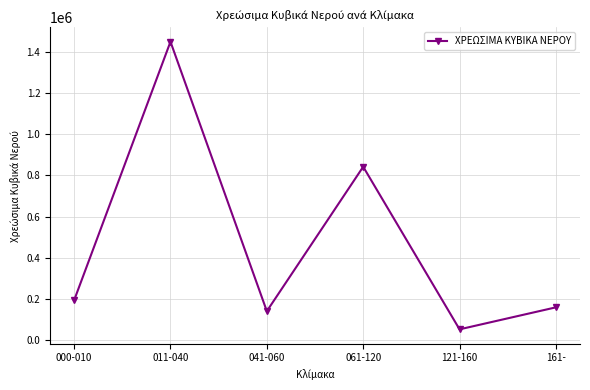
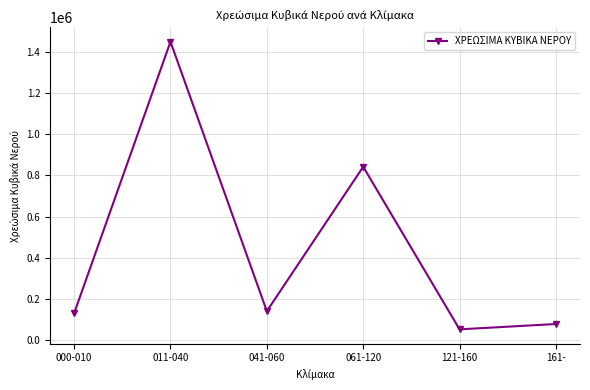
000-010: 190000 -> 130000
161-: 160000 -> 80000
